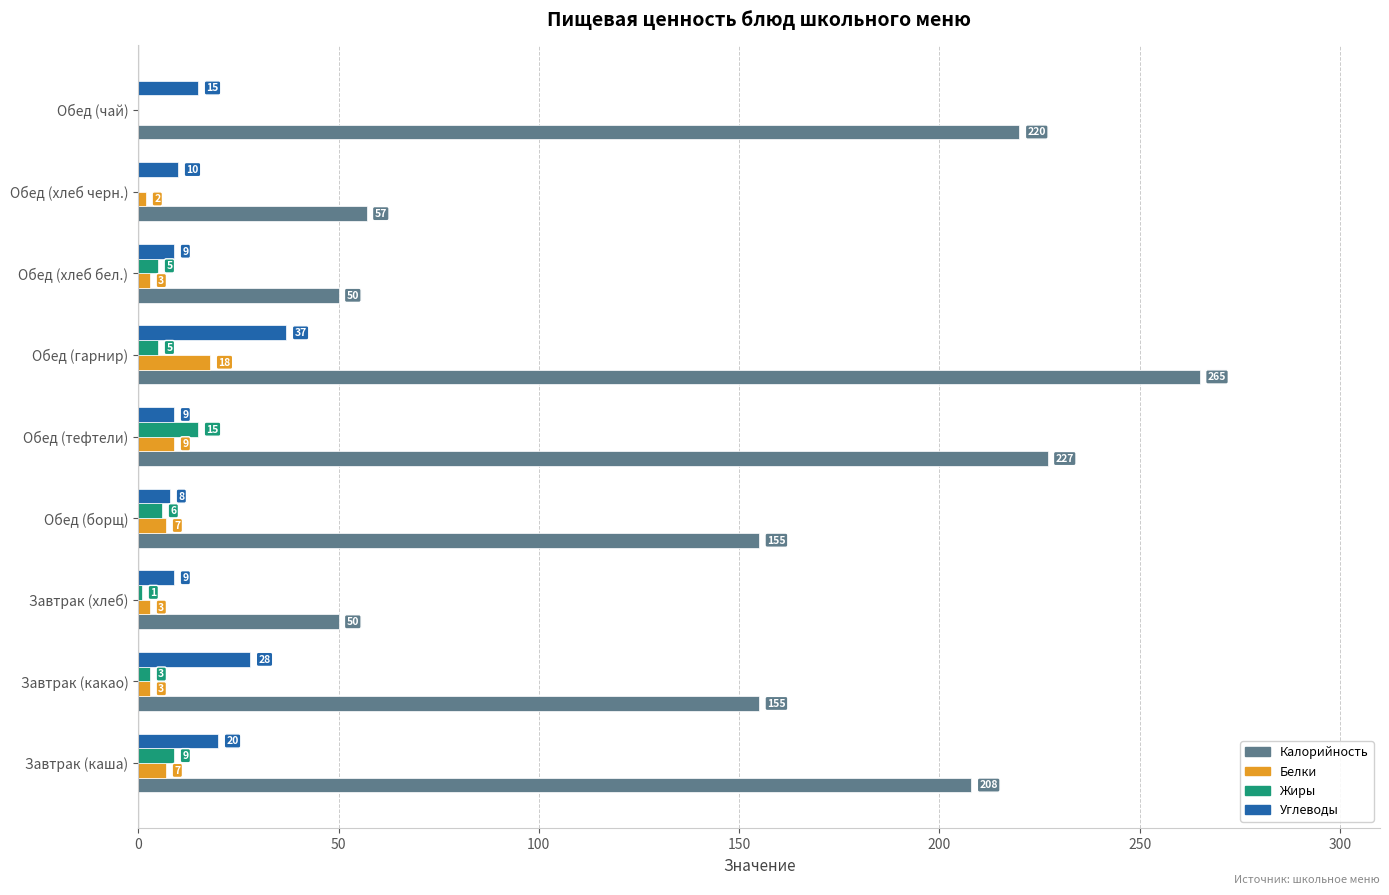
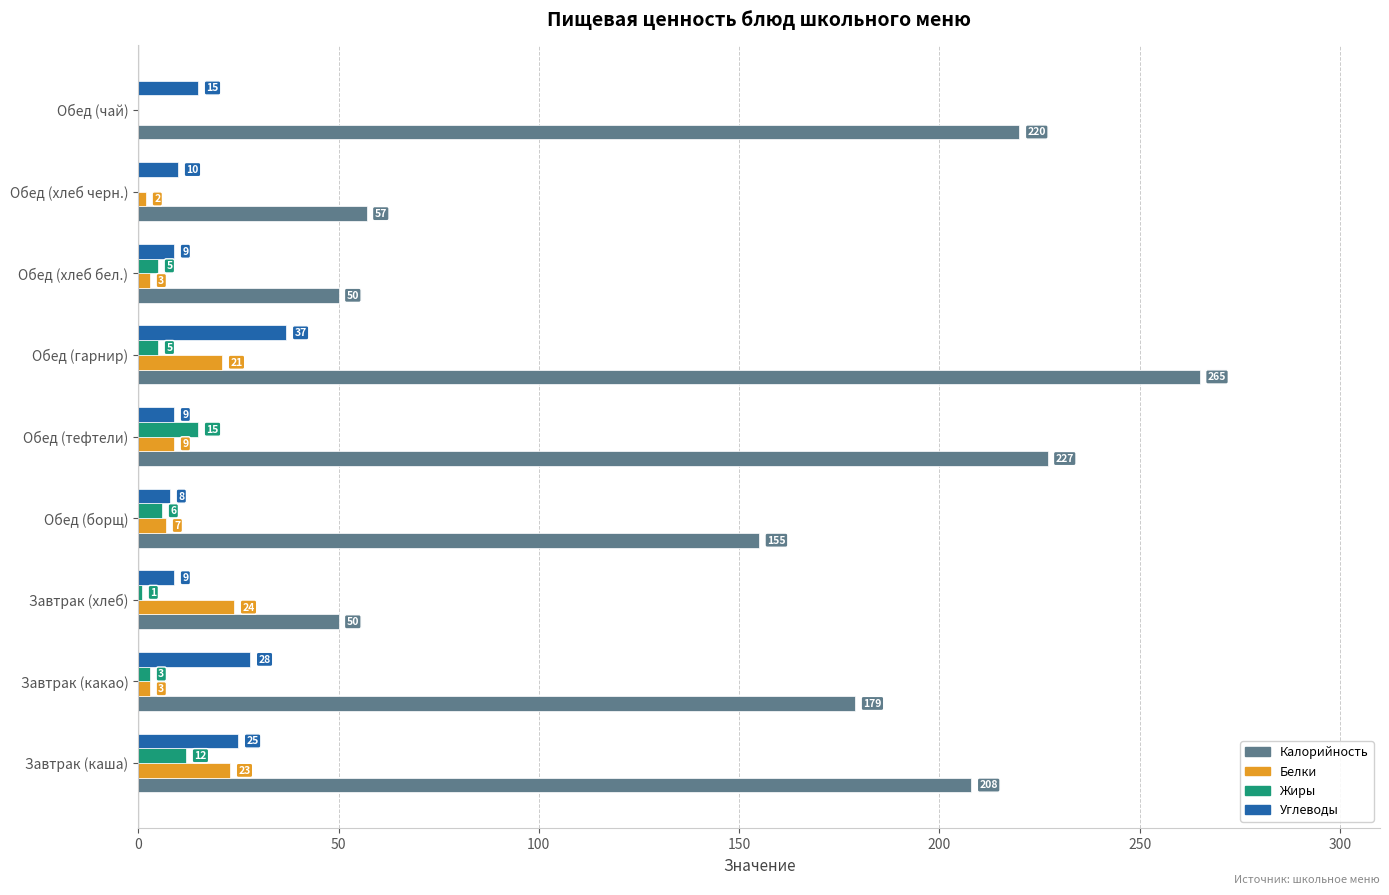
Белки, Обед (гарнир): 18 -> 21
Белки, Завтрак (хлеб): 3 -> 24
Калорийность, Завтрак (какао): 155 -> 179
Углеводы, Завтрак (каша): 20 -> 25
Жиры, Завтрак (каша): 9 -> 12
Белки, Завтрак (каша): 7 -> 23
